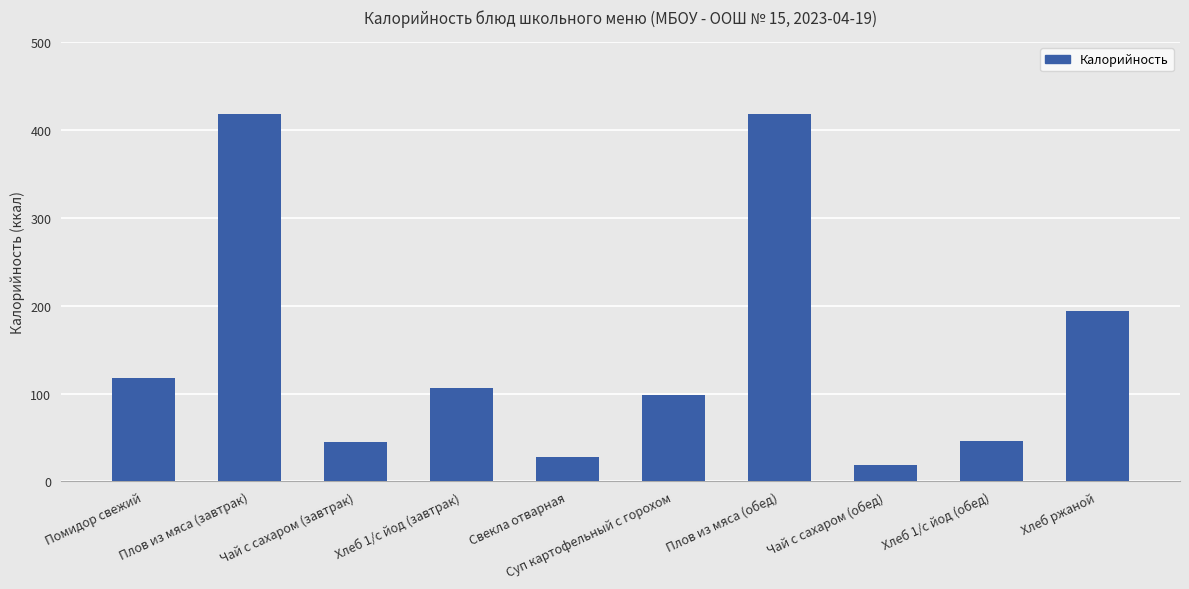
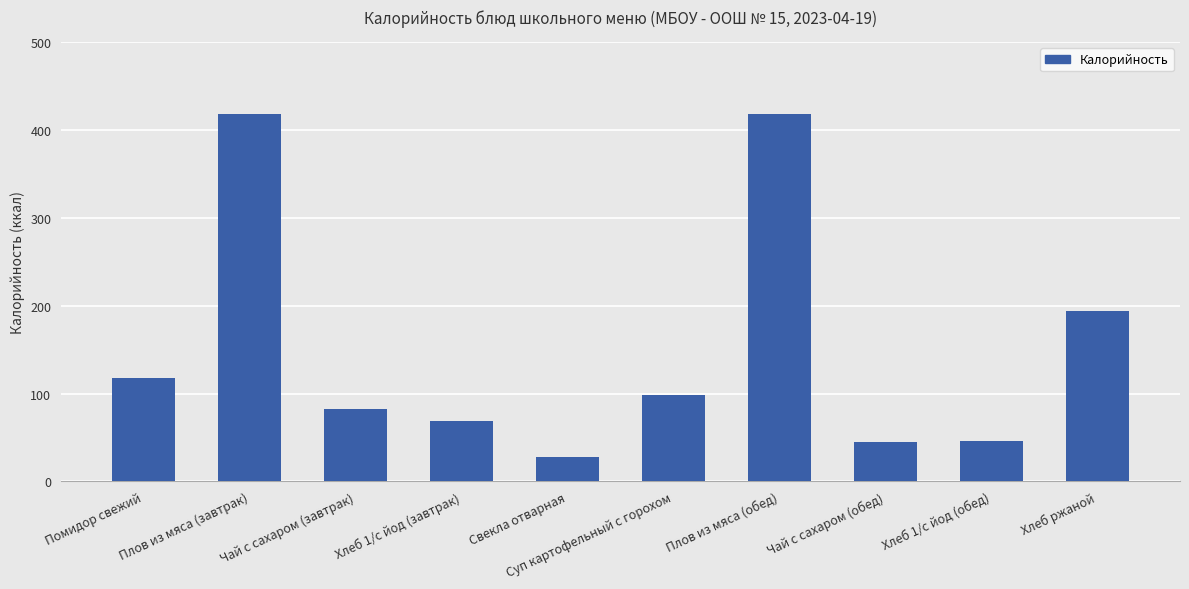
Чай с сахаром (завтрак): 50 -> 80
Хлеб 1/с йод (завтрак): 110 -> 70
Чай с сахаром (обед): 20 -> 50
